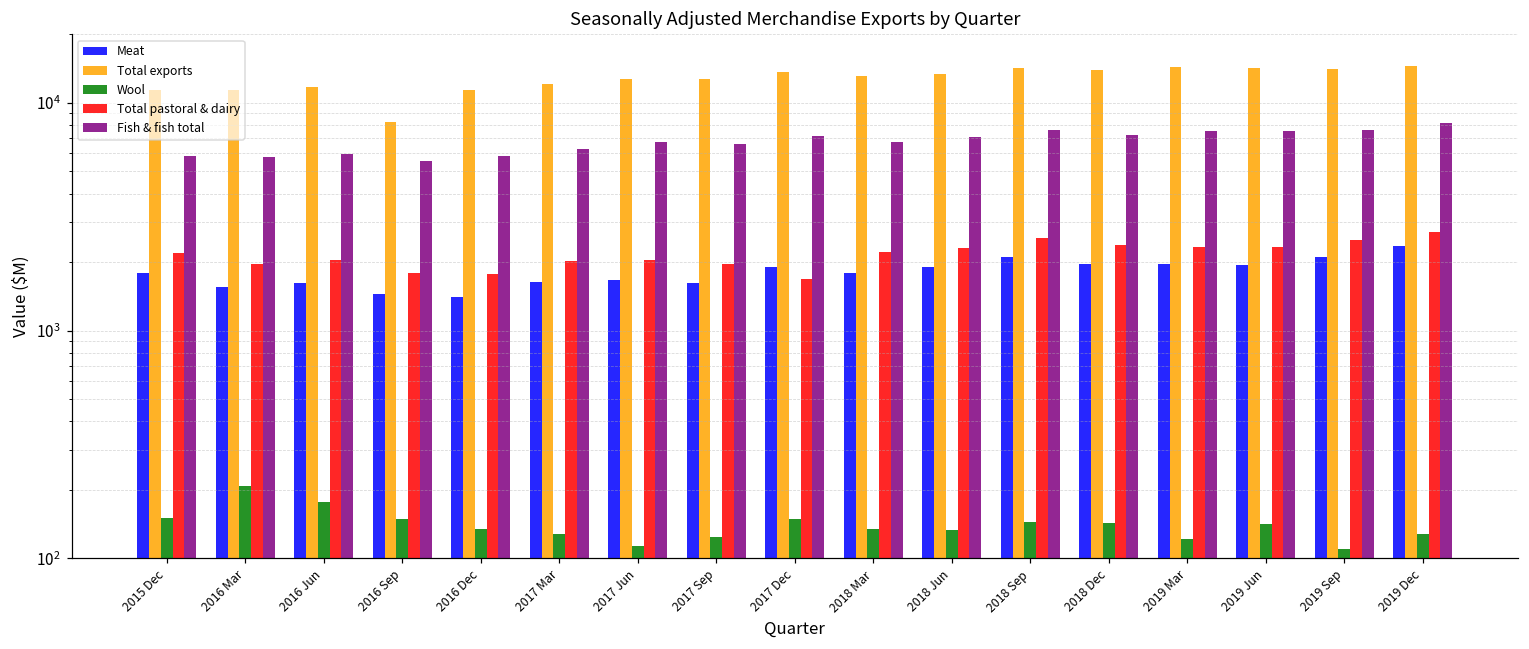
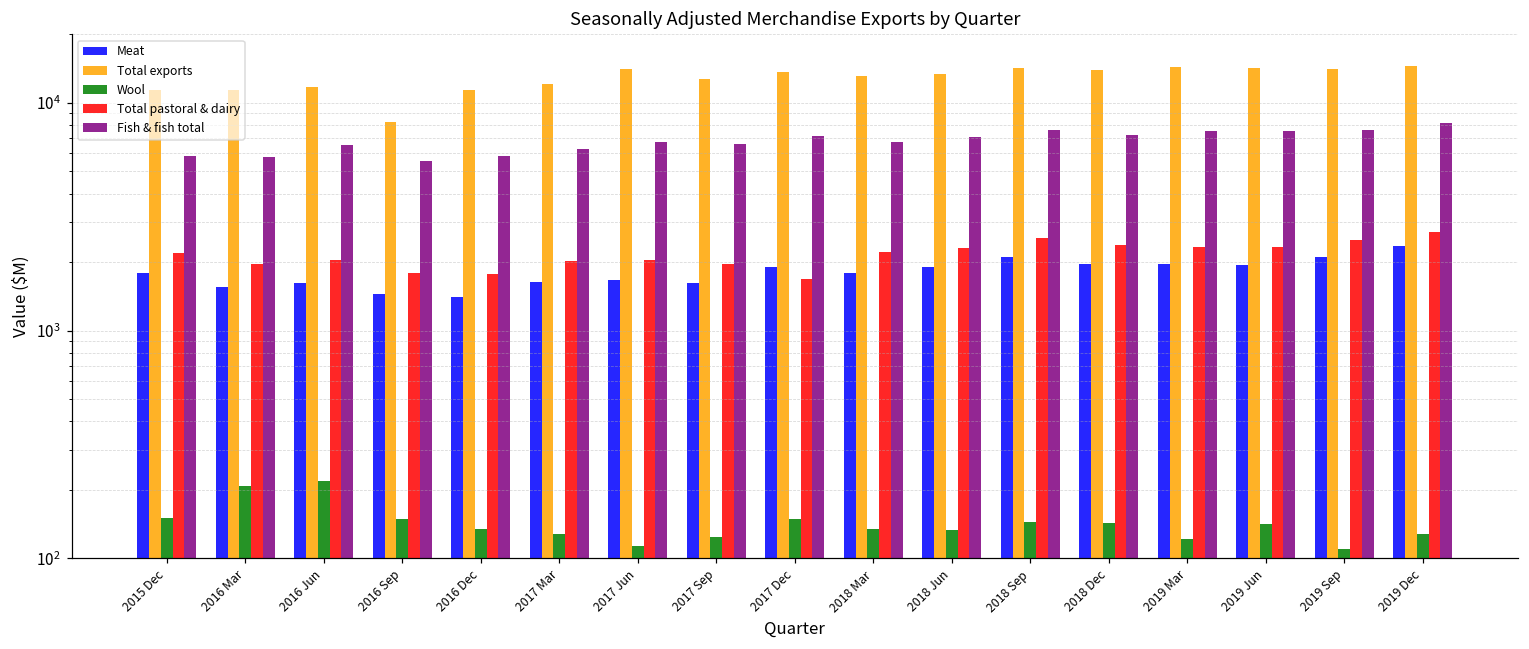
Wool, 2016 Jun: 180 -> 220
Fish & fish total, 2016 Jun: 6000 -> 6600
Total exports, 2017 Jun: 13000 -> 14000
